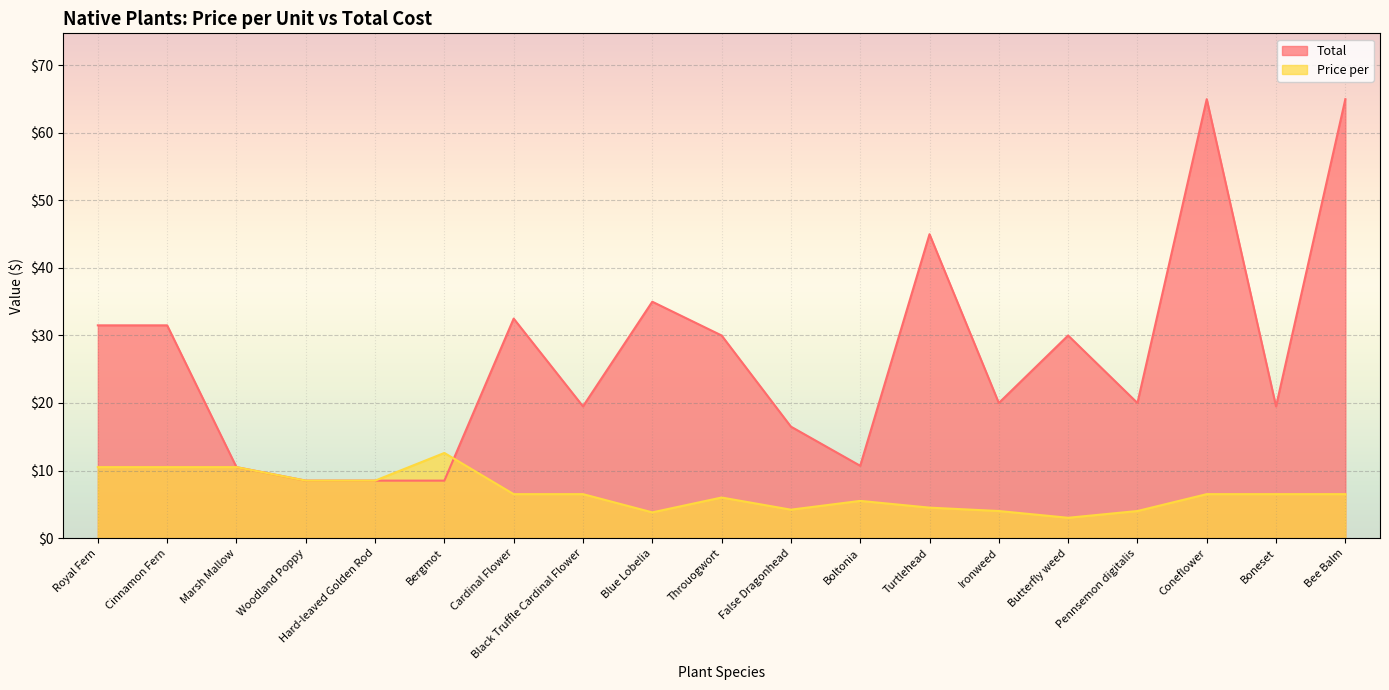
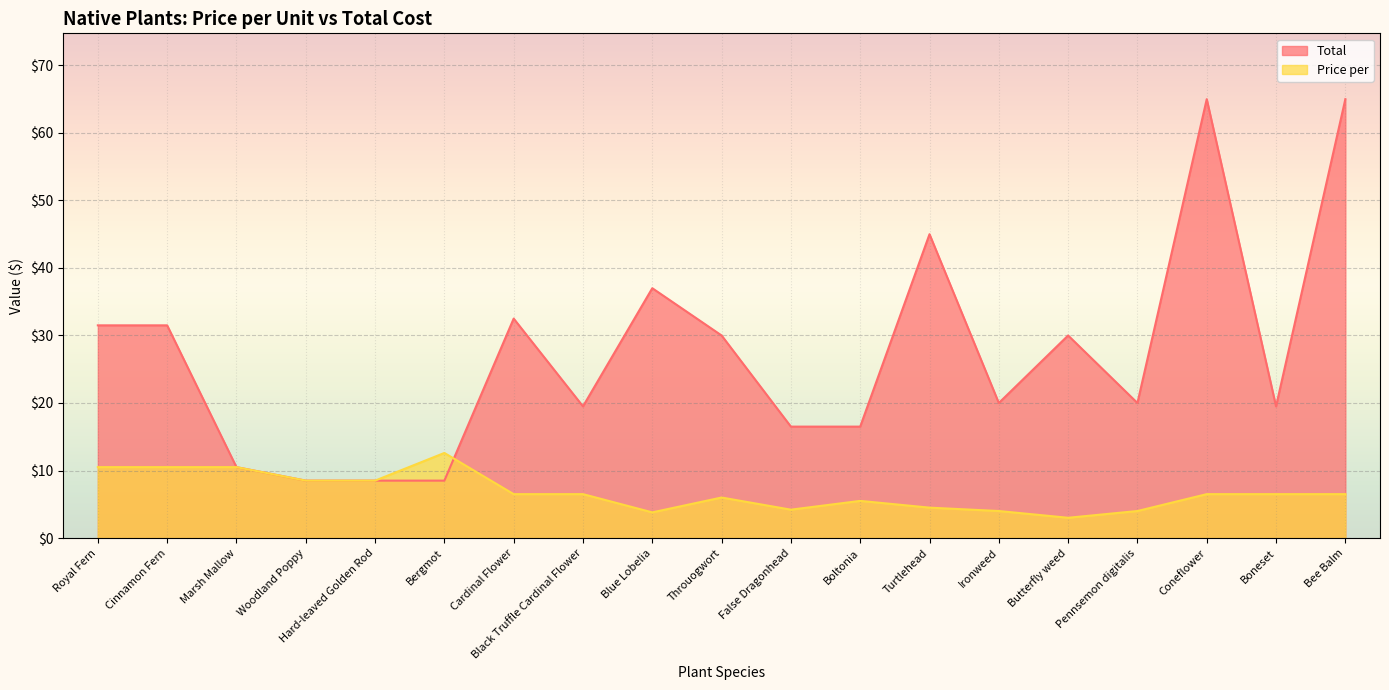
Total, Blue Lobelia: $35 -> $37
Total, Boltonia: $11 -> $17
